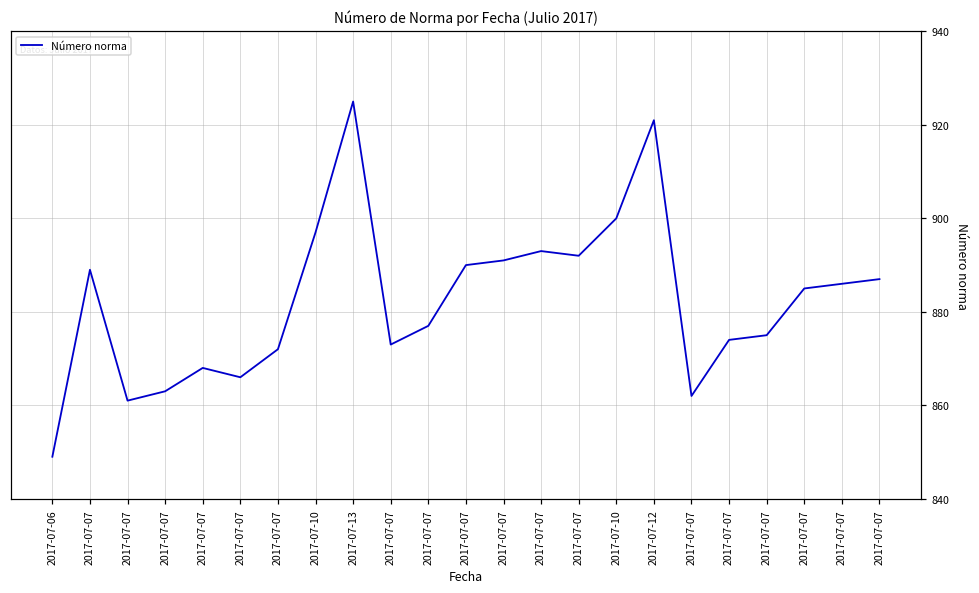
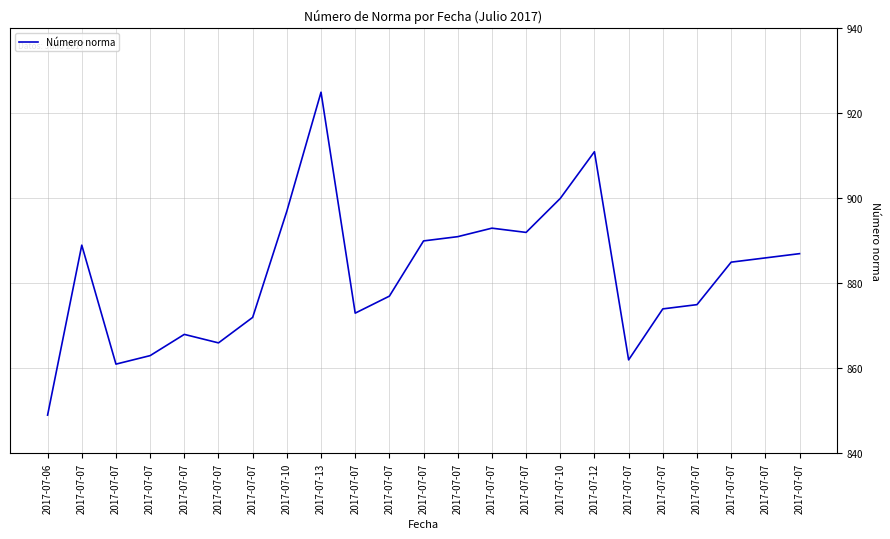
2017-07-12: 921 -> 911
